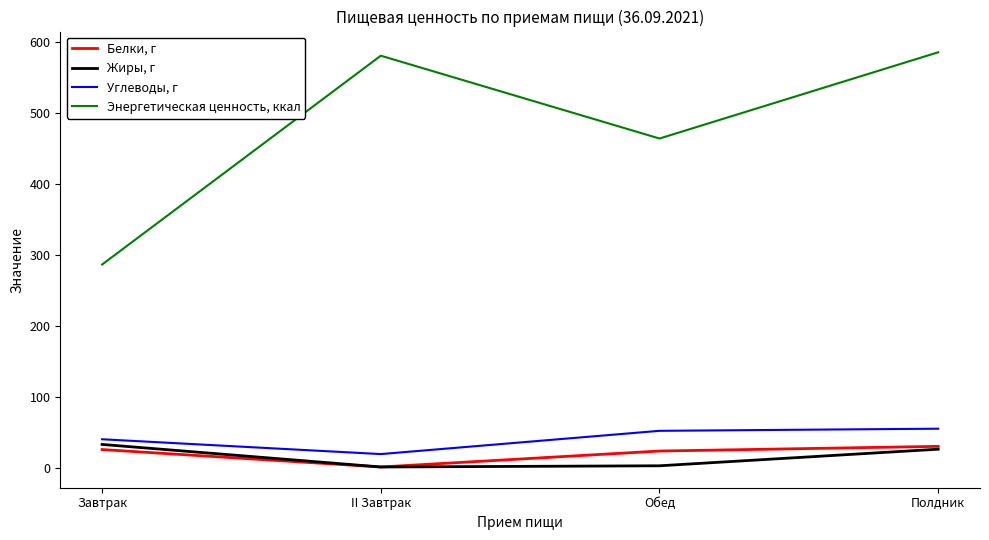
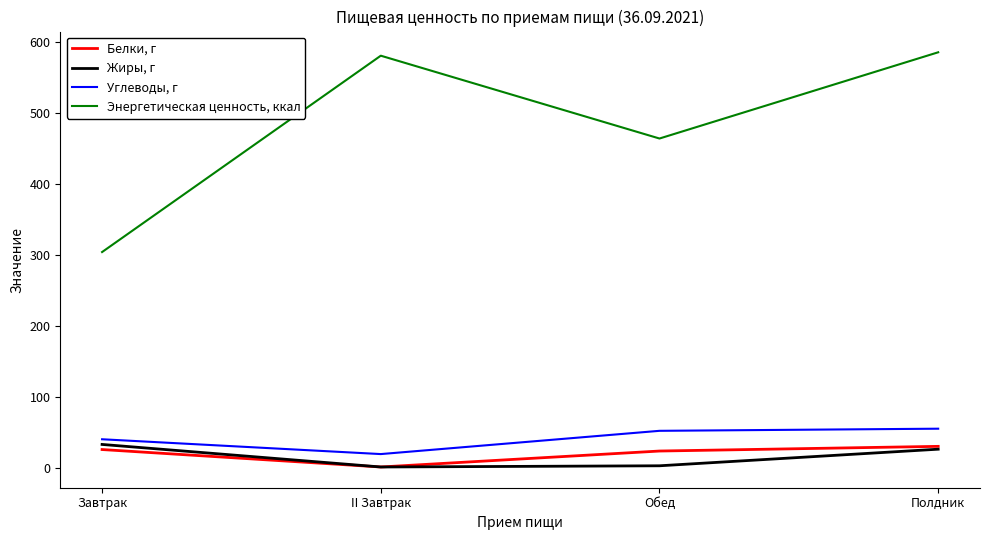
Энергетическая ценность, ккал, Завтрак: 290 -> 300
